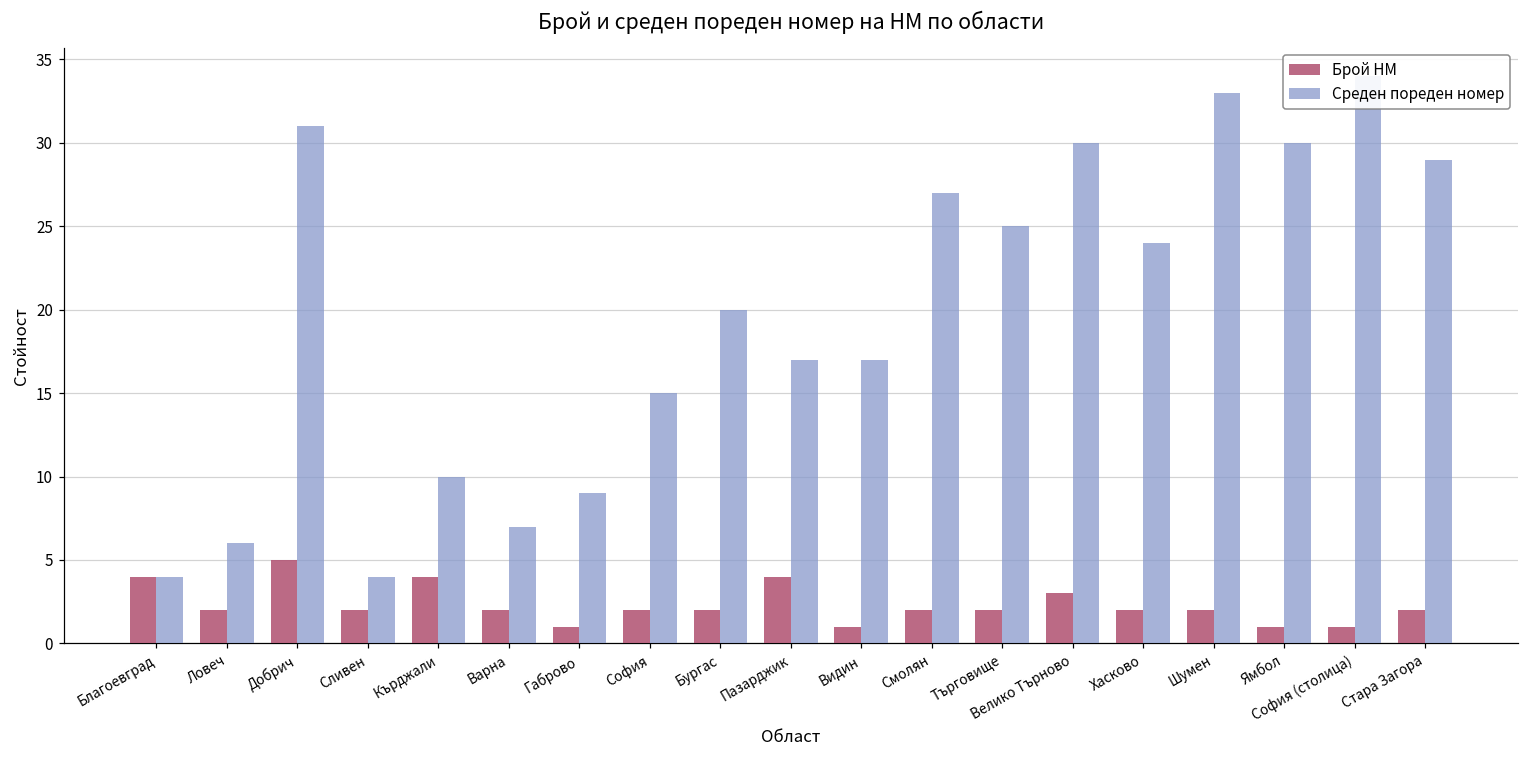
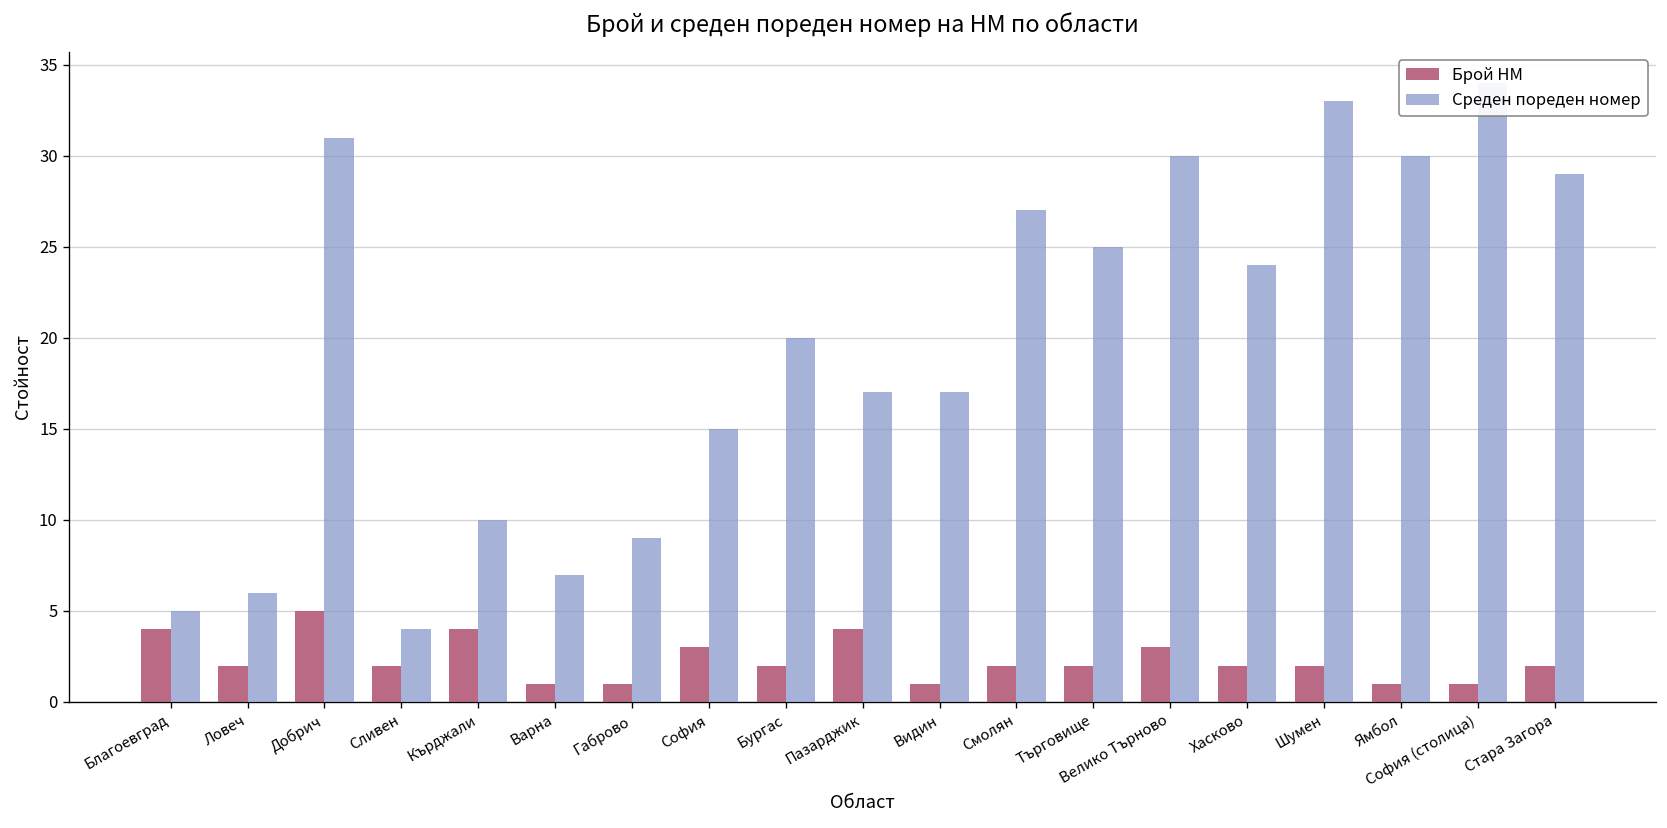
Среден пореден номер, Благоевград: 4 -> 5
Брой НМ, Варна: 2 -> 1
Брой НМ, София: 2 -> 3
